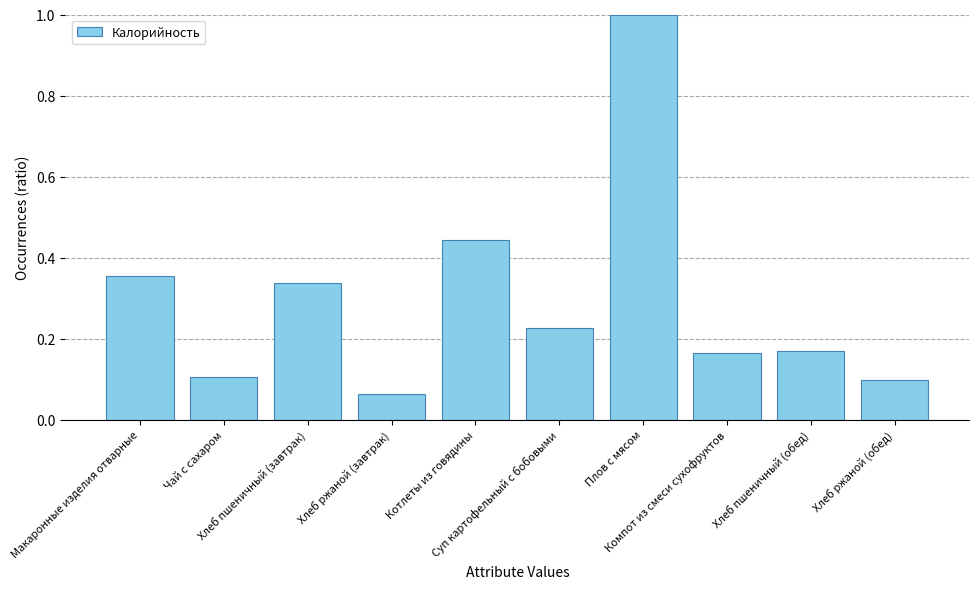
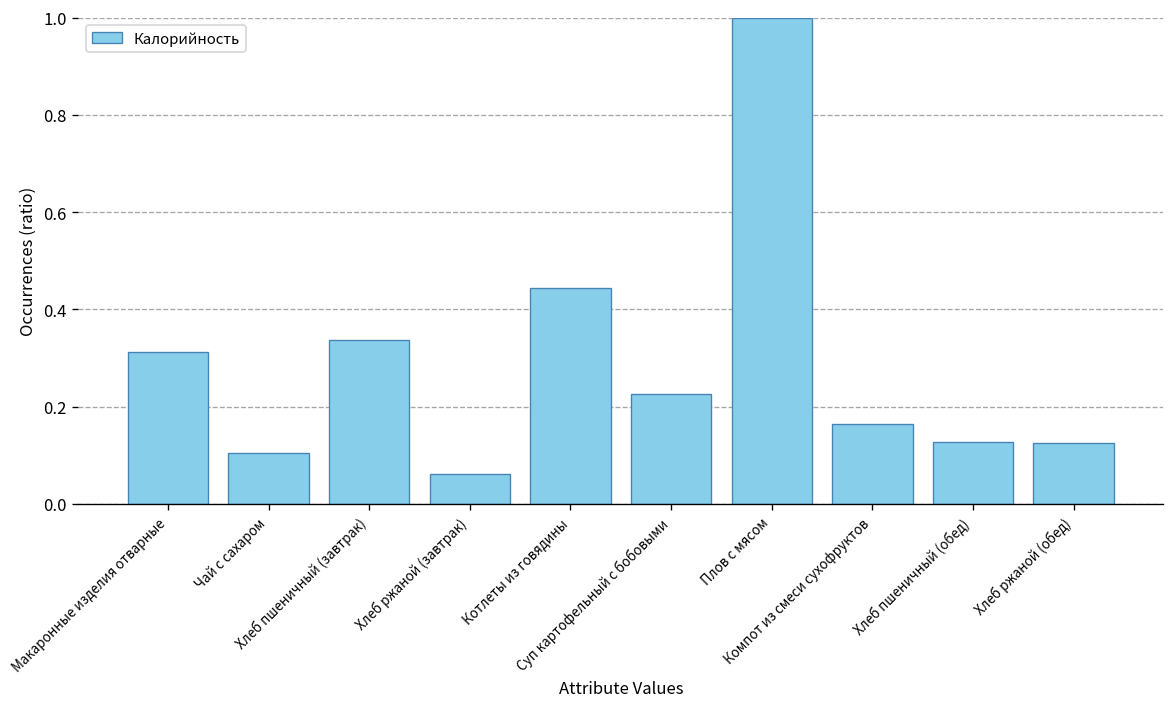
Макаронные изделия отварные: 0.35 -> 0.31
Хлеб пшеничный (обед): 0.17 -> 0.13
Хлеб ржаной (обед): 0.10 -> 0.13
